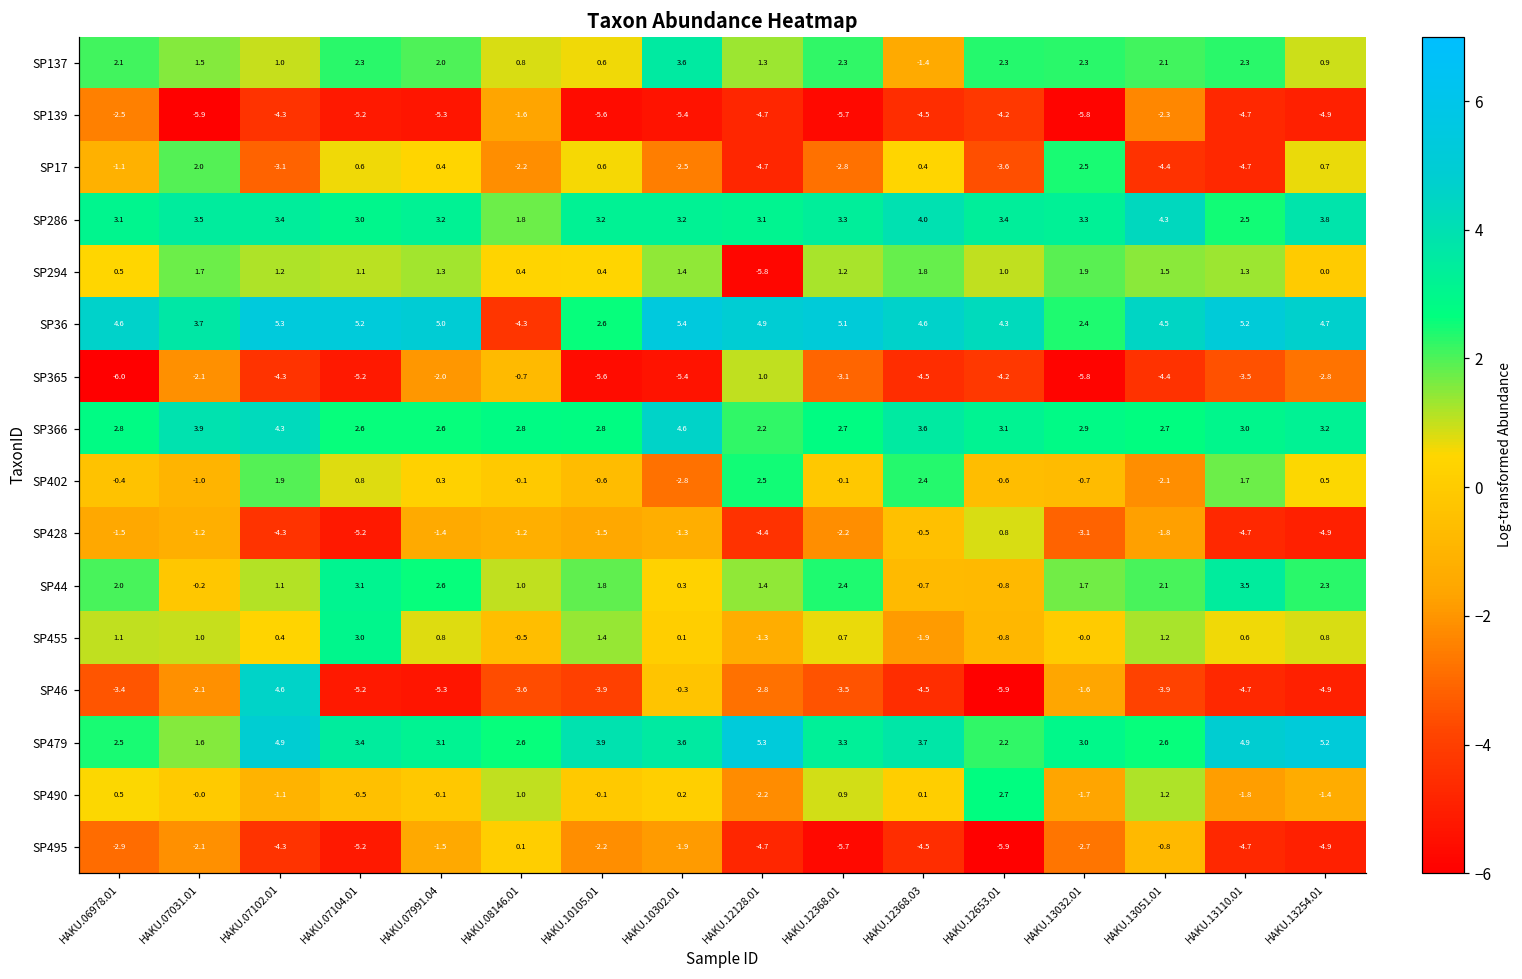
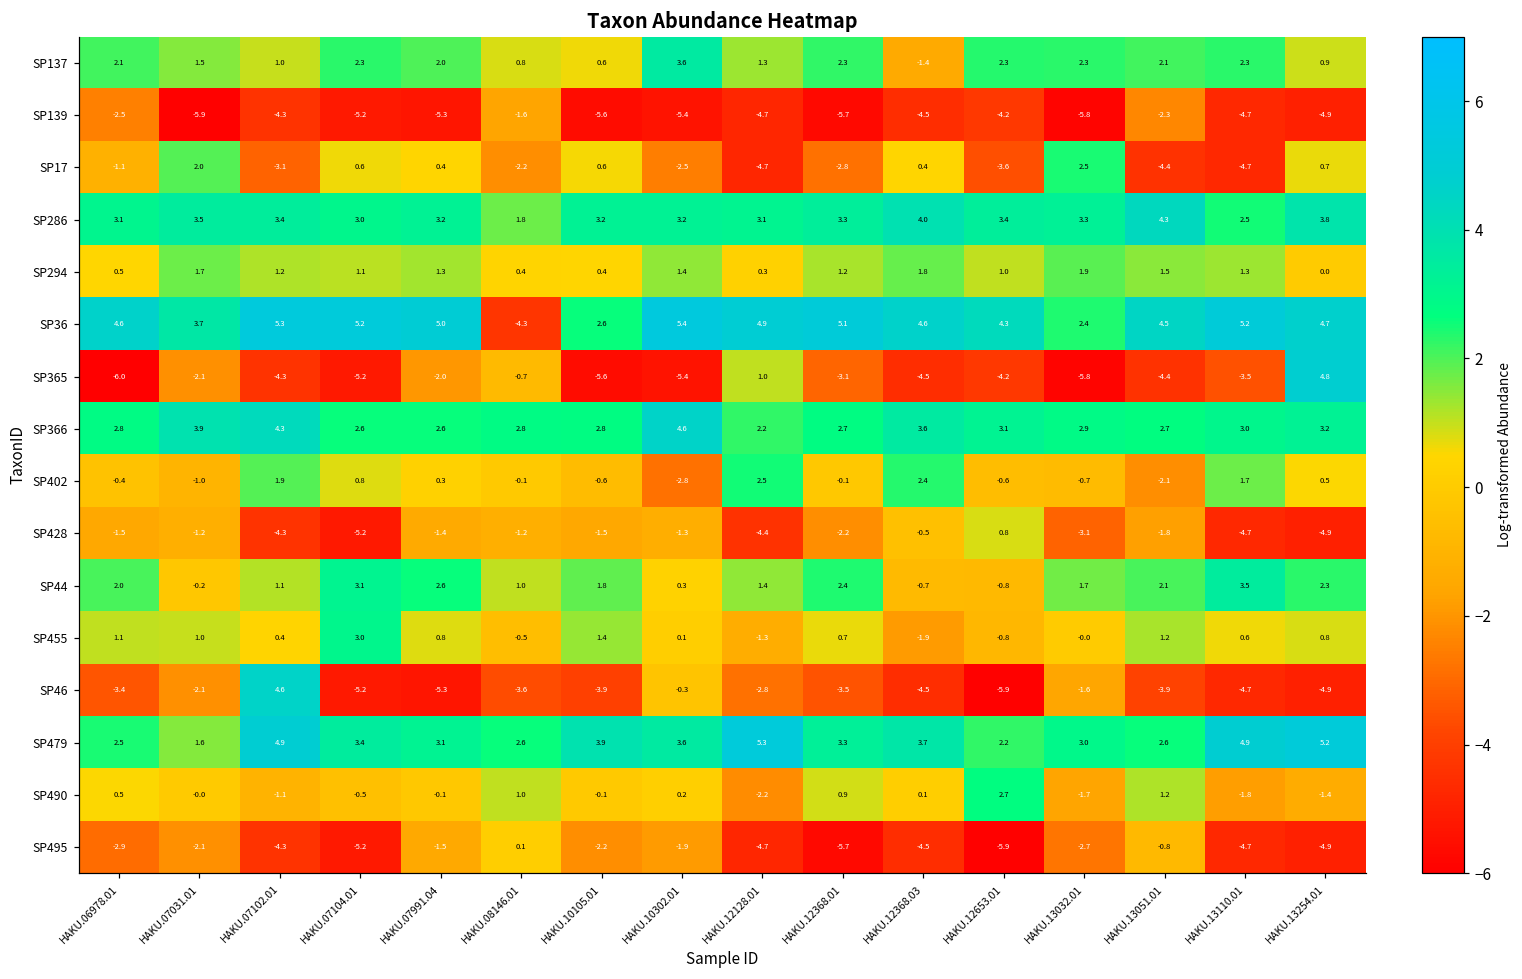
SP294, HAKU.12128.01: -5.8 -> 0.3
SP365, HAKU.13254.01: -2.8 -> 4.8
